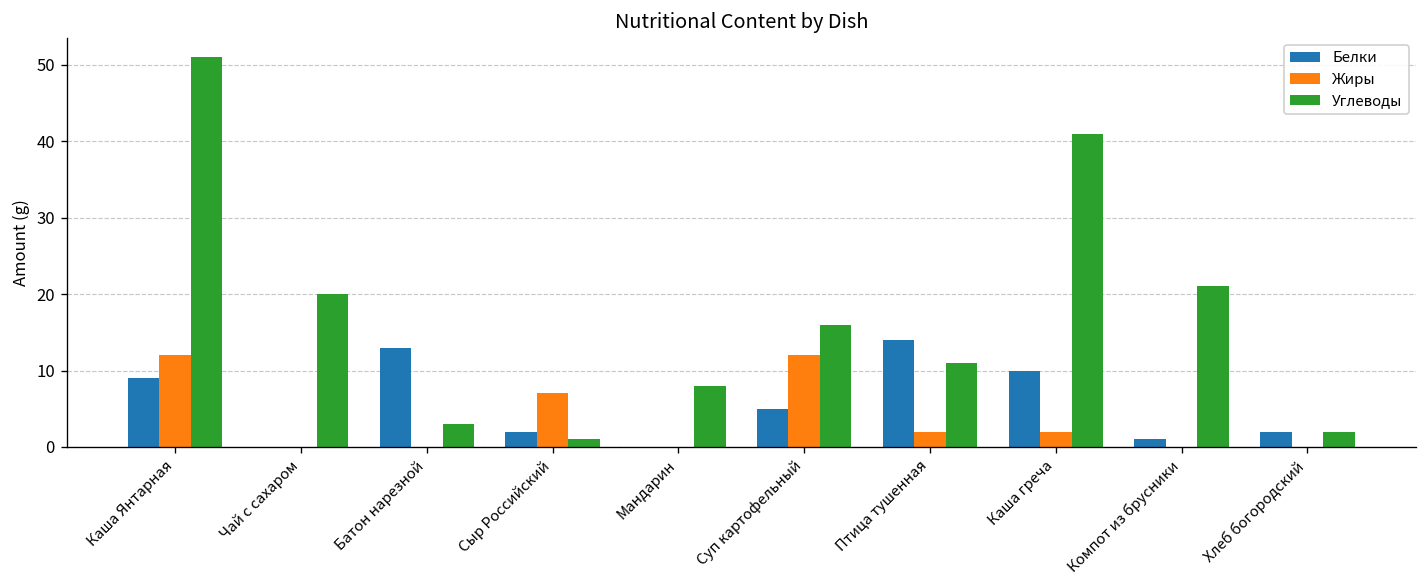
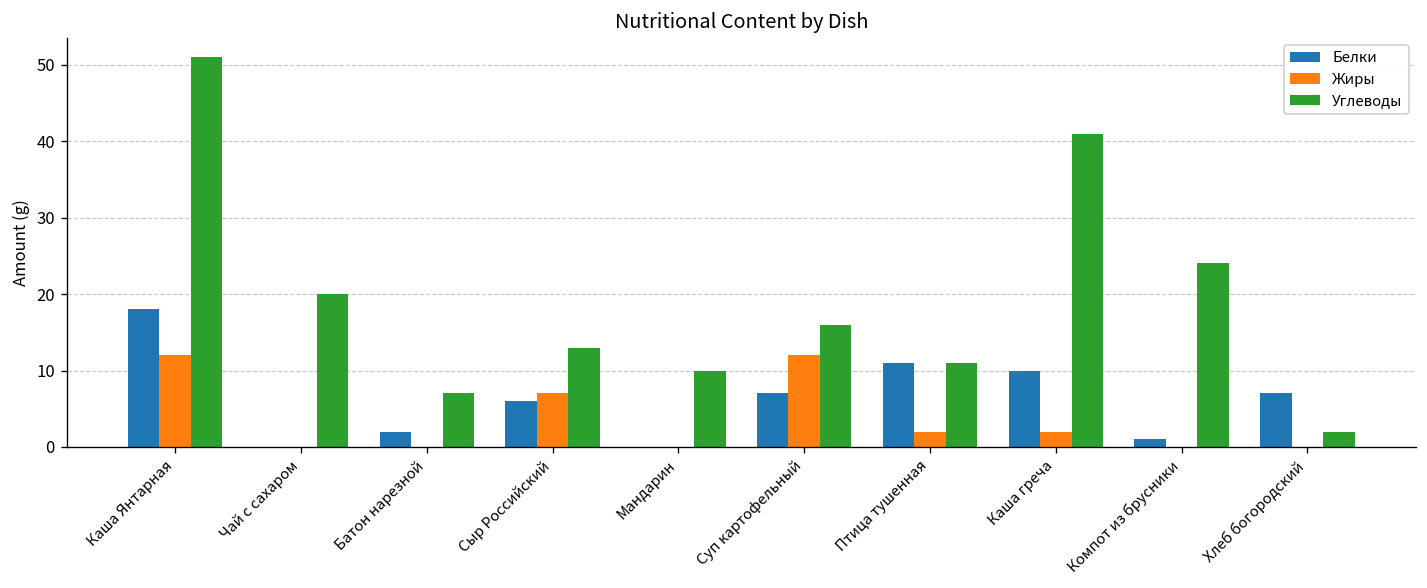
Белки, Каша Янтарная: 9 -> 18
Белки, Батон нарезной: 13 -> 2
Углеводы, Батон нарезной: 3 -> 7
Белки, Сыр Российский: 2 -> 6
Углеводы, Сыр Российский: 1 -> 13
Углеводы, Мандарин: 8 -> 10
Белки, Суп картофельный: 5 -> 7
Белки, Птица тушенная: 14 -> 11
Углеводы, Компот из брусники: 21 -> 24
Белки, Хлеб богородский: 2 -> 7
